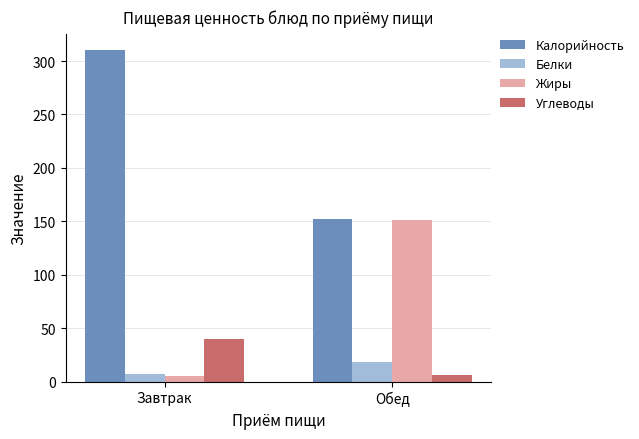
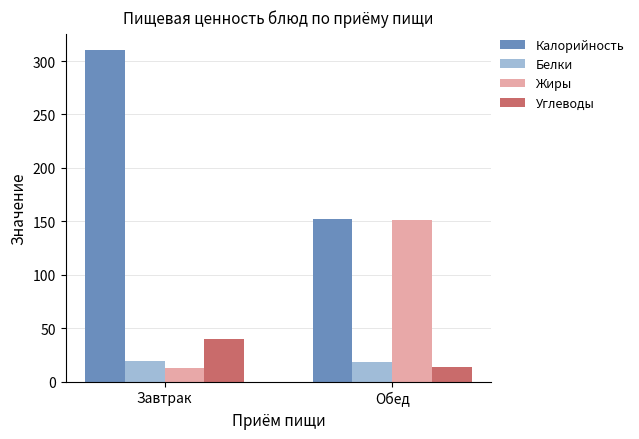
Белки, Завтрак: 7 -> 19
Жиры, Завтрак: 5 -> 13
Углеводы, Обед: 6 -> 14
